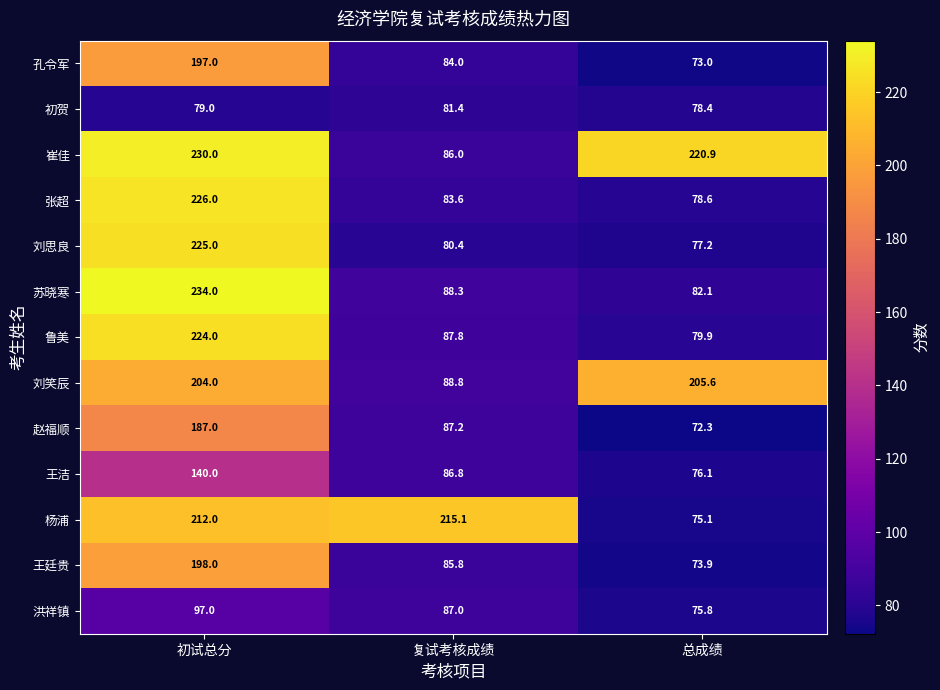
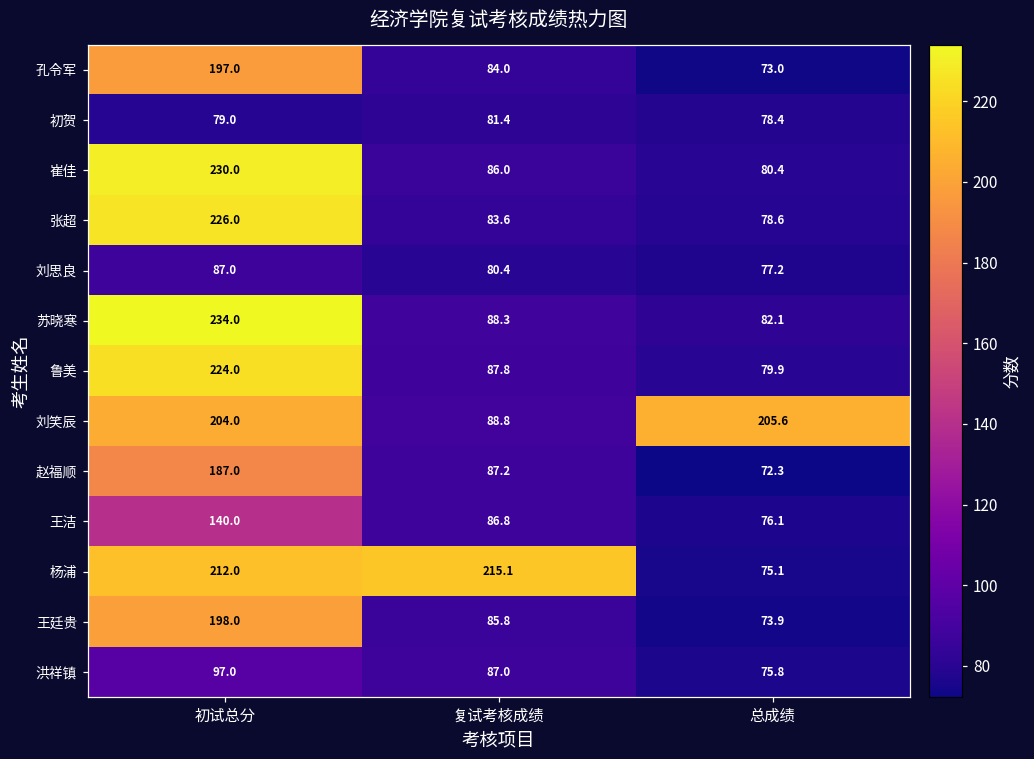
崔佳, 总成绩: 220.9 -> 80.4
刘思良, 初试总分: 225.0 -> 87.0
